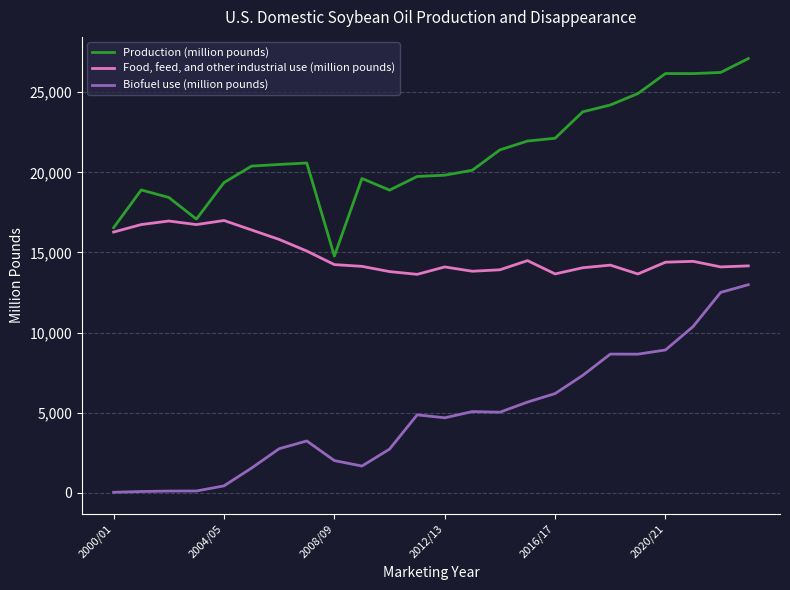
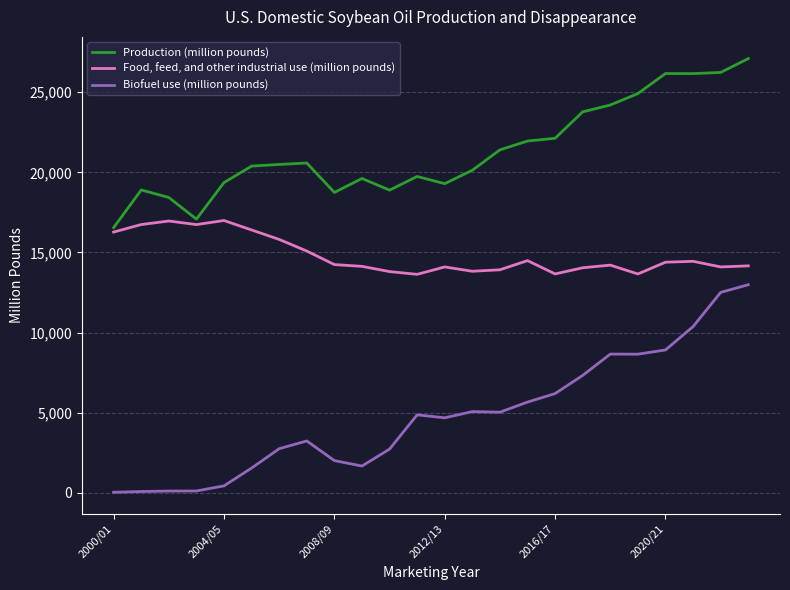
Production (million pounds), 2008/09: 14,800 -> 18,700
Production (million pounds), 2012/13: 19,800 -> 19,300
